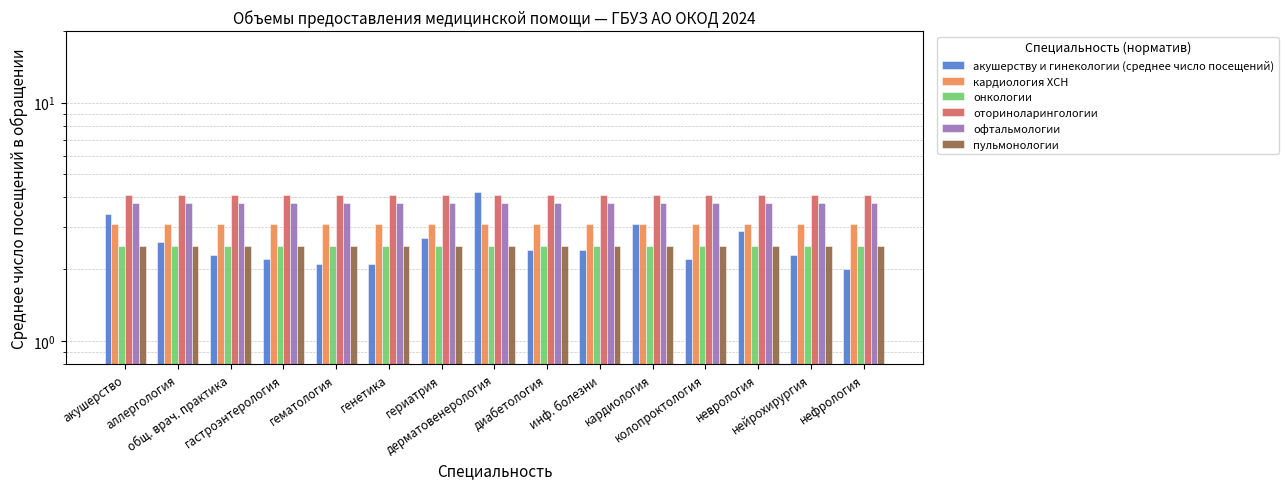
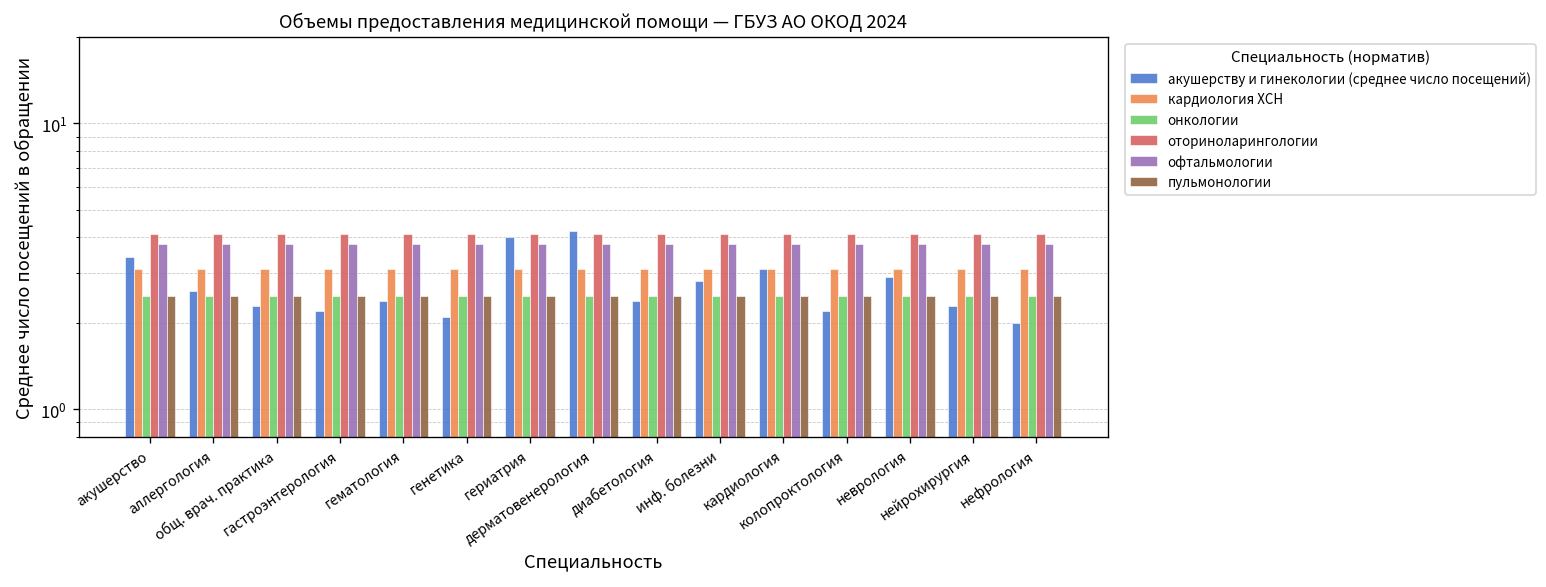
акушерству и гинекологии (среднее число посещений), гематология: 2.1 -> 2.4
акушерству и гинекологии (среднее число посещений), гериатрия: 2.7 -> 4.0
акушерству и гинекологии (среднее число посещений), инф. болезни: 2.4 -> 2.8
